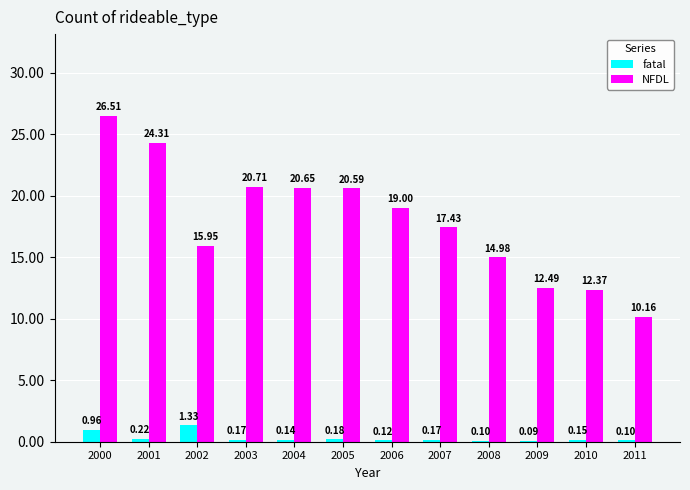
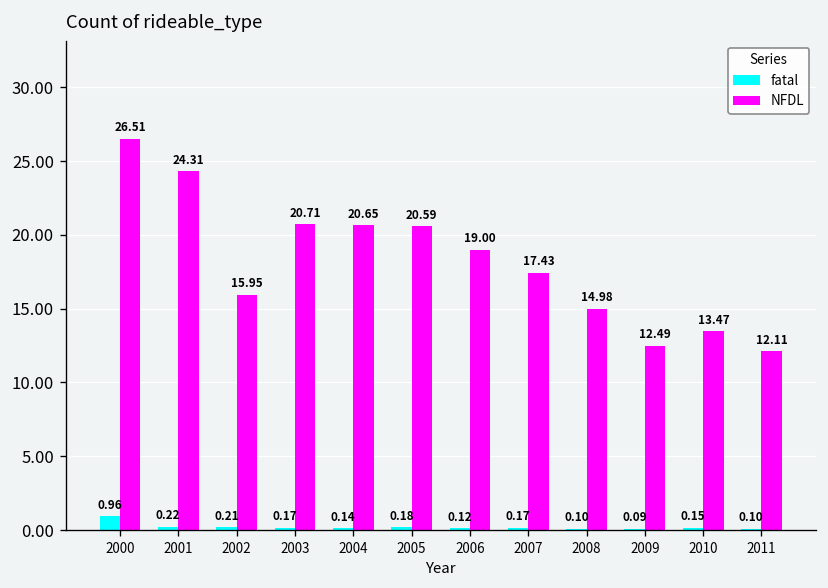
fatal, 2002: 1.33 -> 0.21
NFDL, 2010: 12.37 -> 13.47
NFDL, 2011: 10.16 -> 12.11
